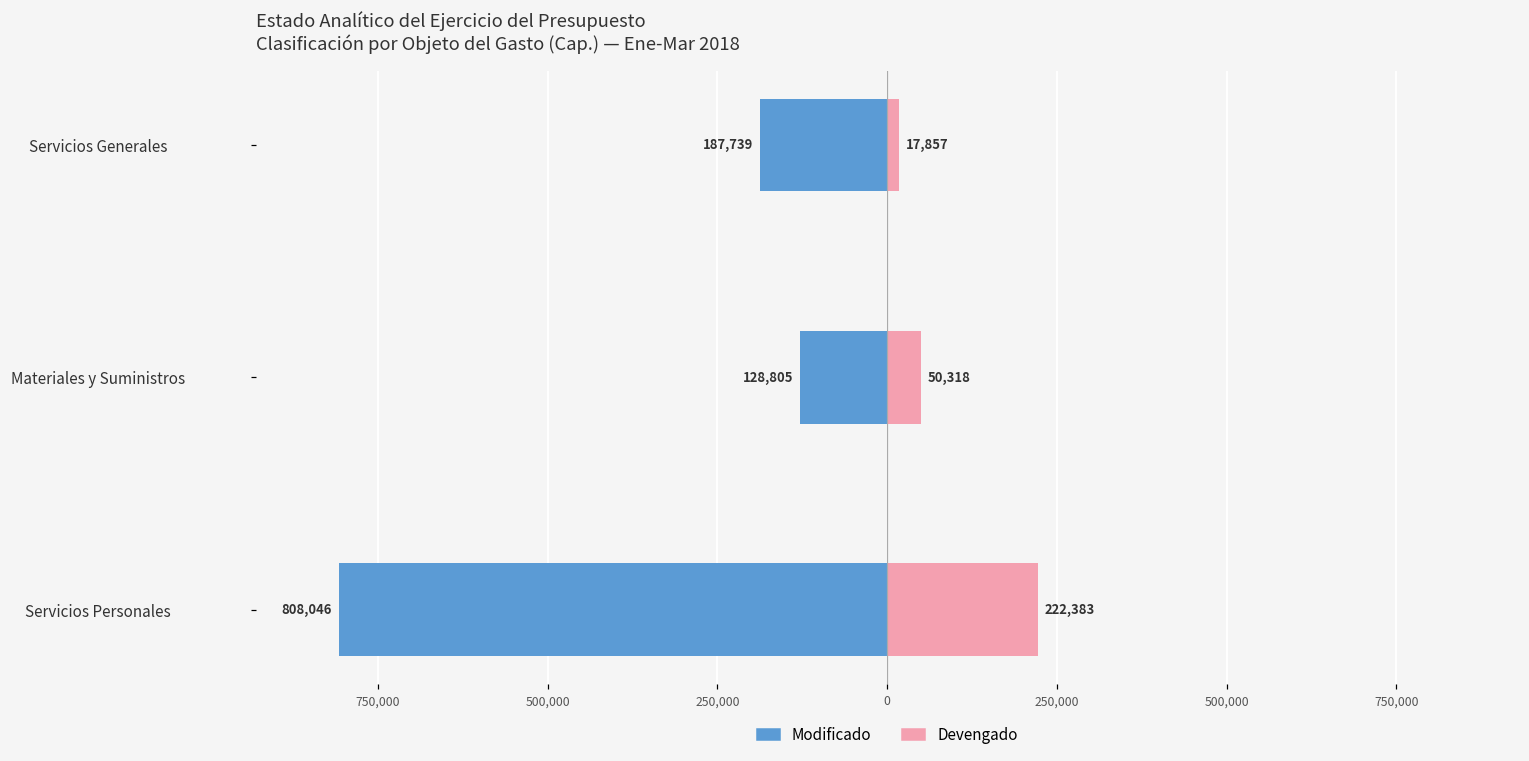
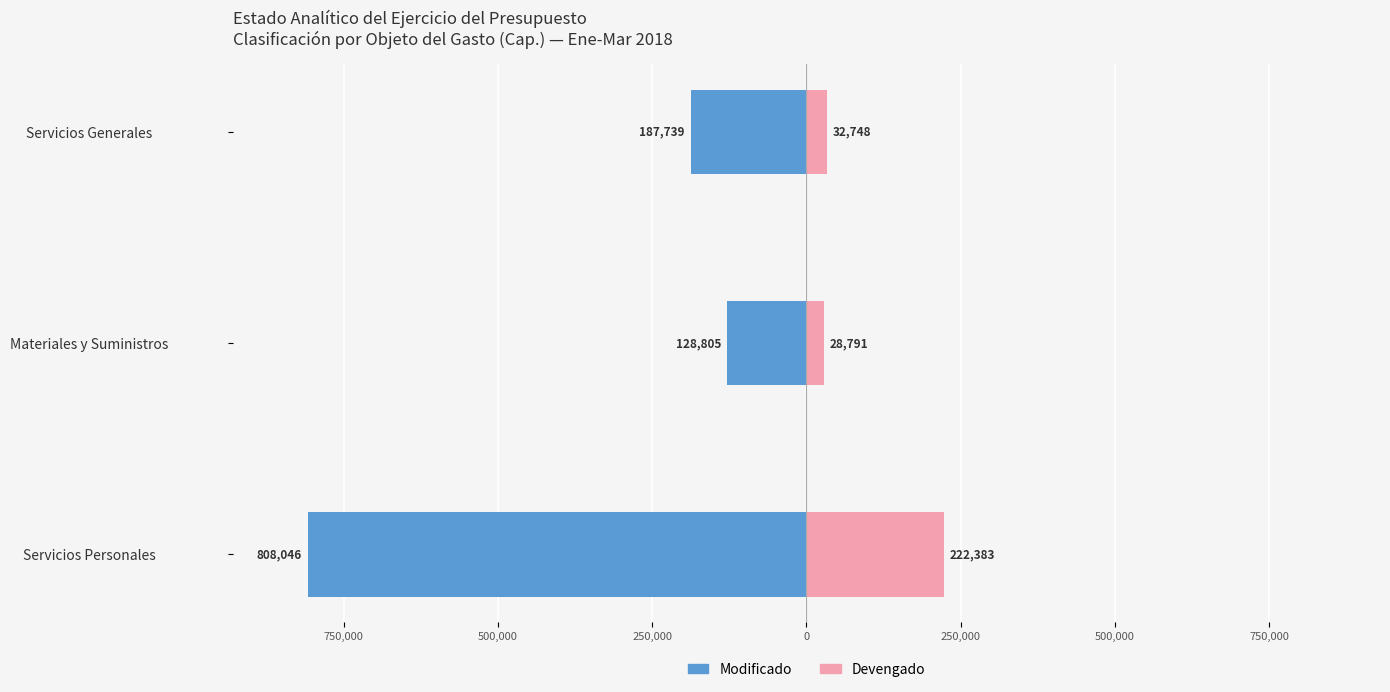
Devengado, Servicios Generales: 17,857 -> 32,748
Devengado, Materiales y Suministros: 50,318 -> 28,791
